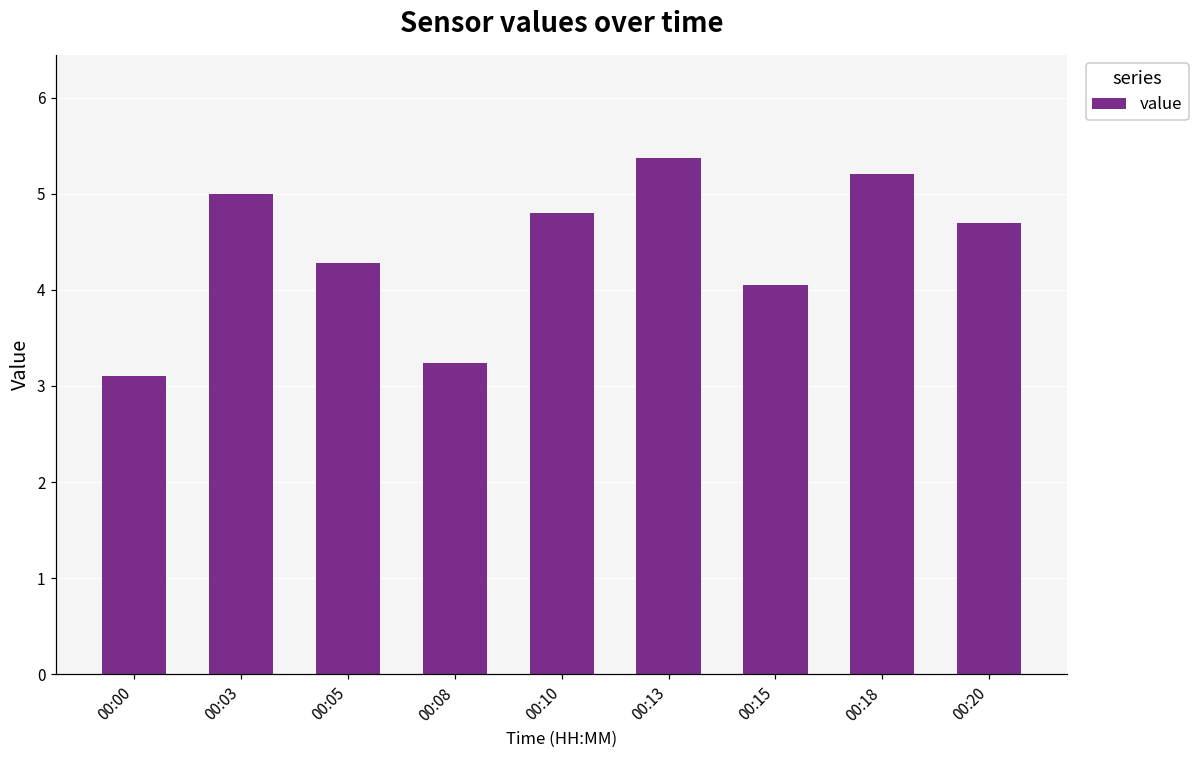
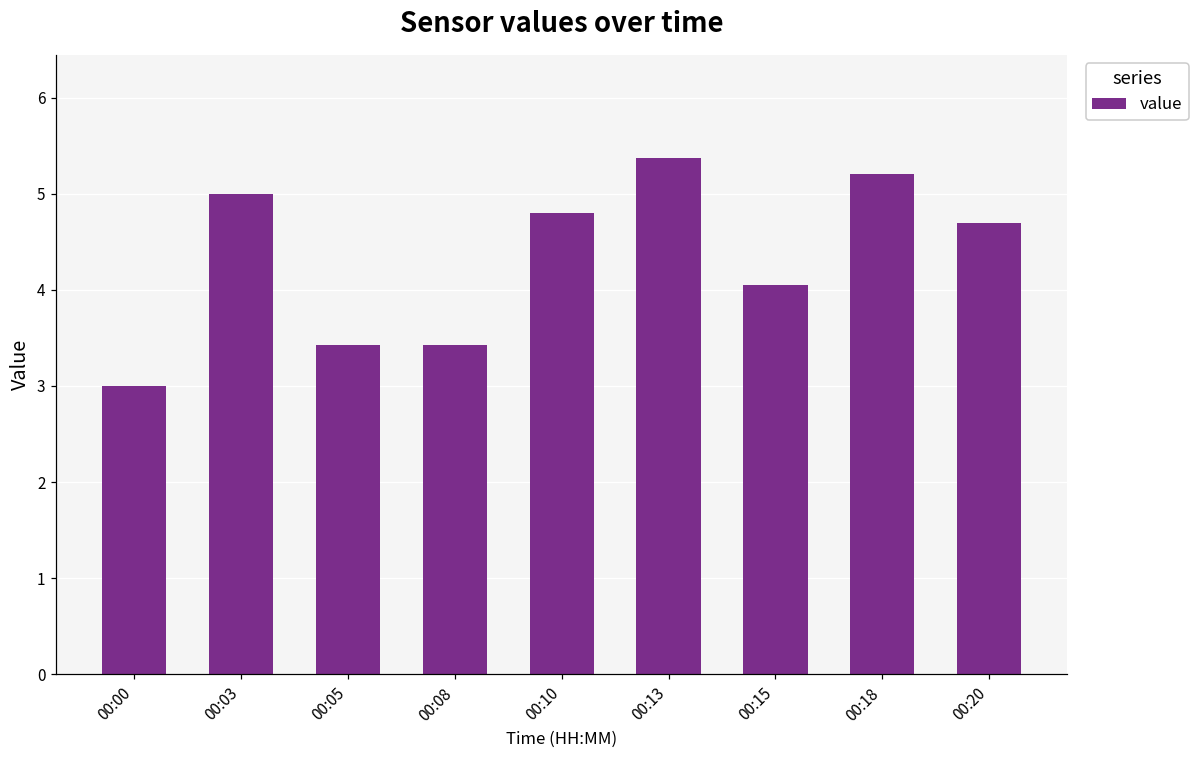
00:00: 3.1 -> 3.0
00:05: 4.3 -> 3.4
00:08: 3.2 -> 3.4
